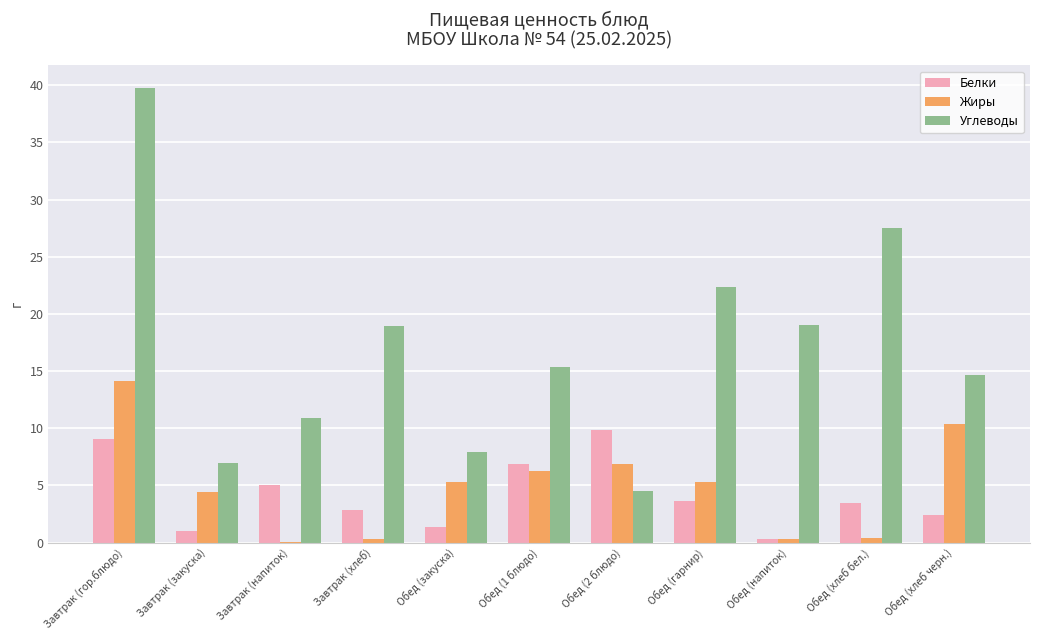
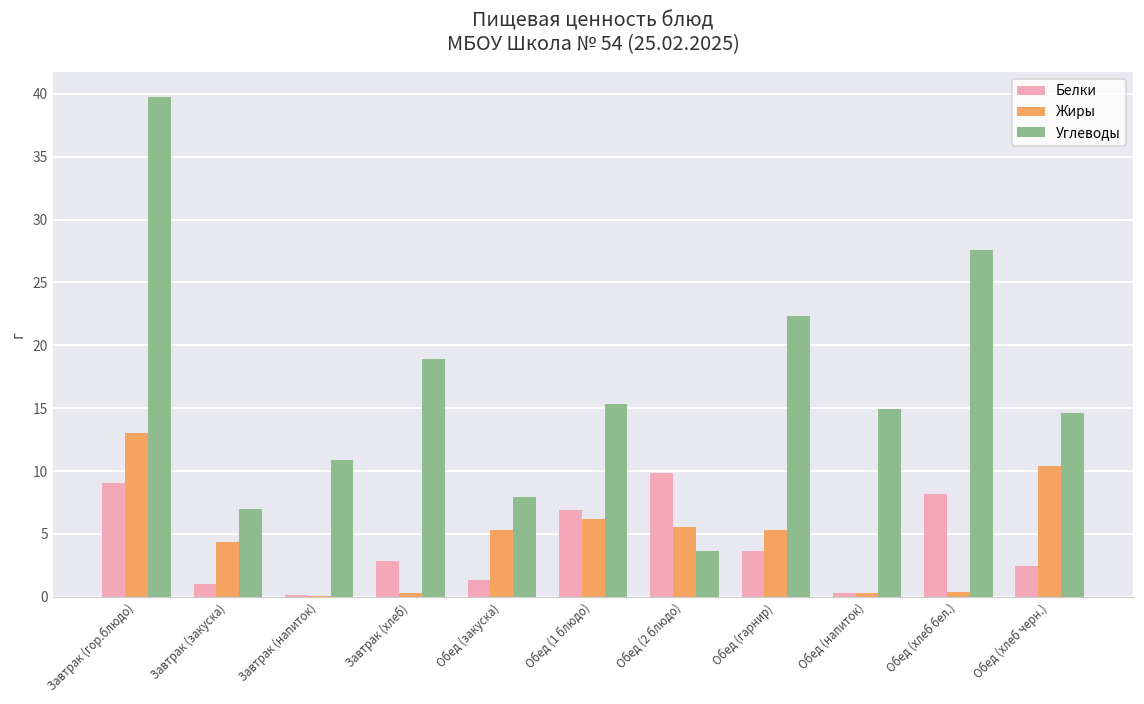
Жиры, Завтрак (гор.блюдо): 14.2 -> 13.1
Белки, Завтрак (напиток): 5.1 -> 0.1
Жиры, Обед (2 блюдо): 6.9 -> 5.5
Углеводы, Обед (2 блюдо): 4.5 -> 3.6
Углеводы, Обед (напиток): 19.1 -> 15.0
Белки, Обед (хлеб бел.): 3.5 -> 8.2
